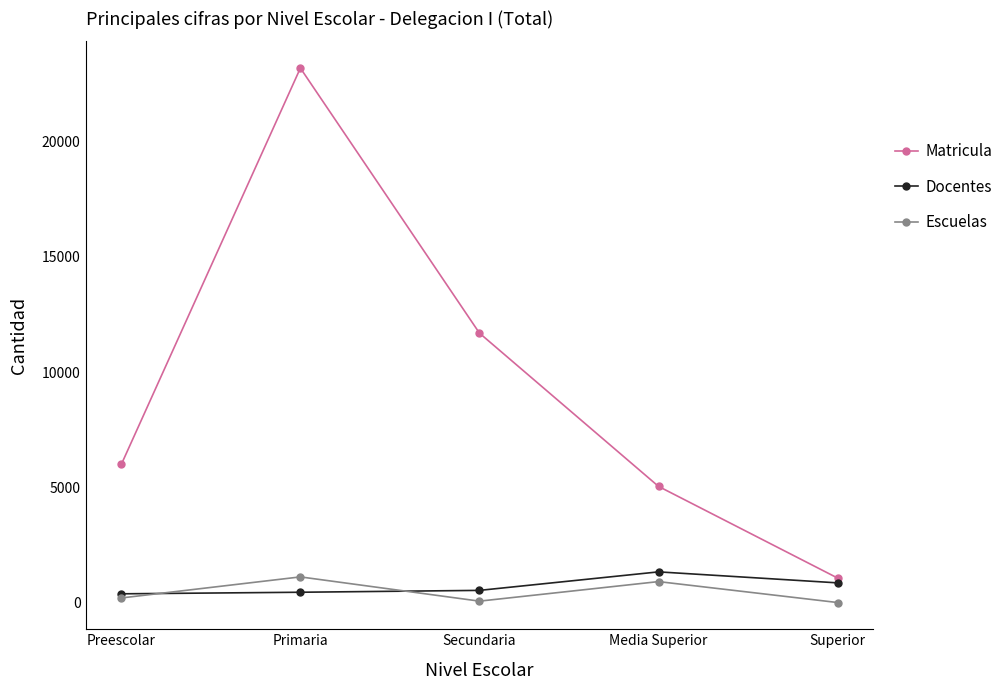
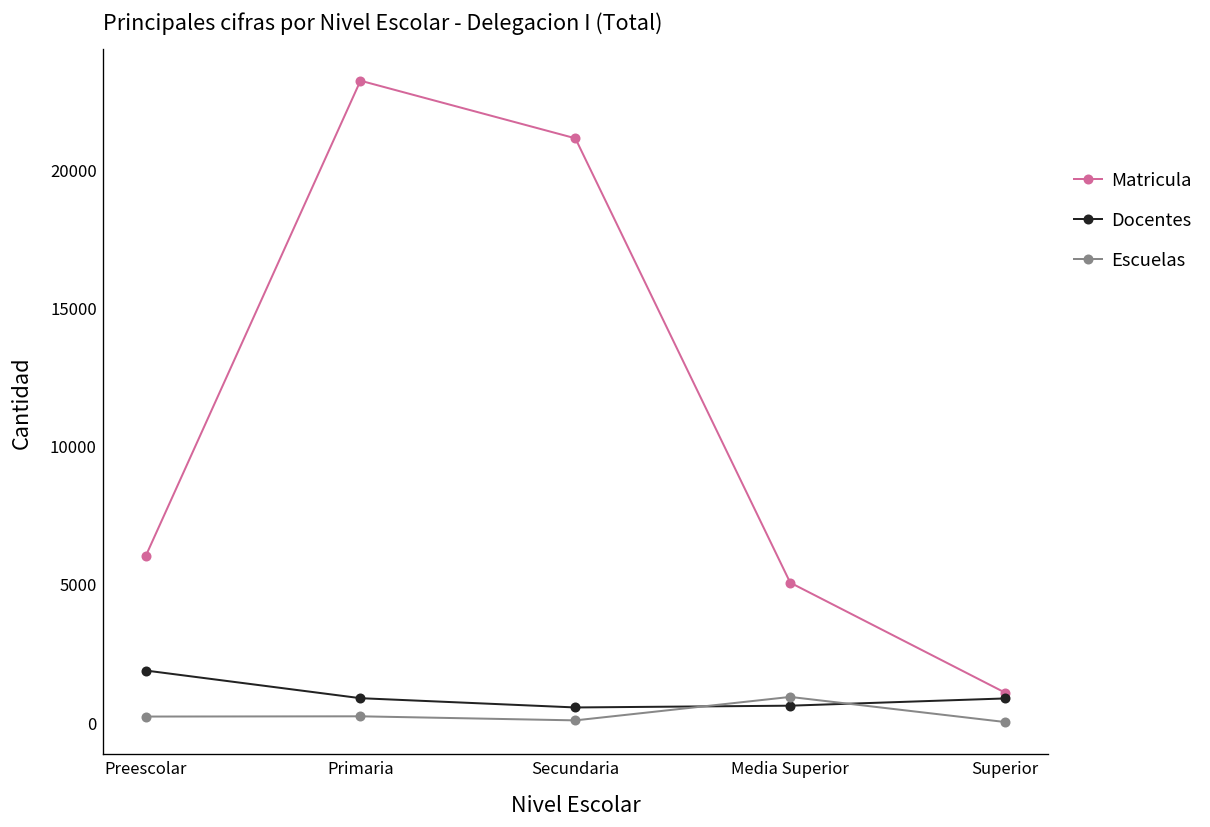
Docentes, Preescolar: 400 -> 1900
Docentes, Primaria: 500 -> 900
Escuelas, Primaria: 1100 -> 200
Matricula, Secundaria: 11700 -> 21100
Docentes, Media Superior: 1300 -> 600
